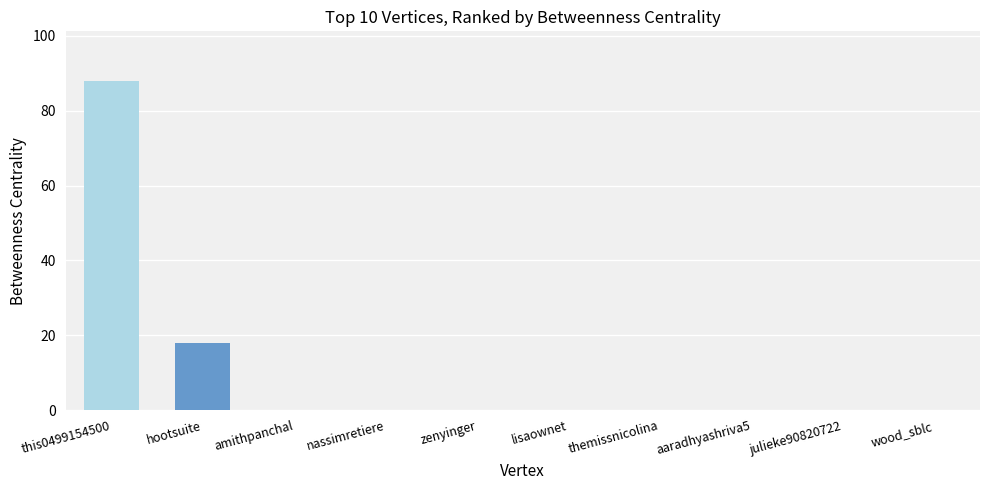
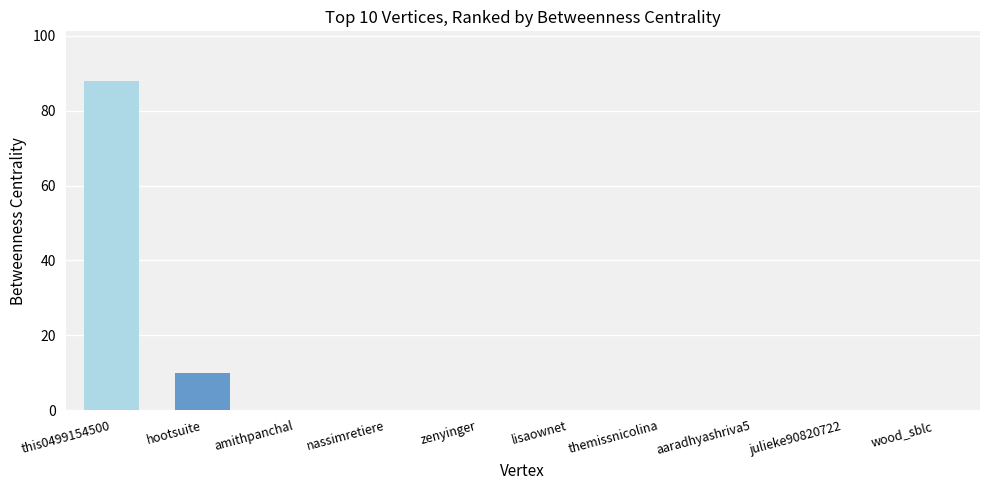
hootsuite: 18 -> 10
